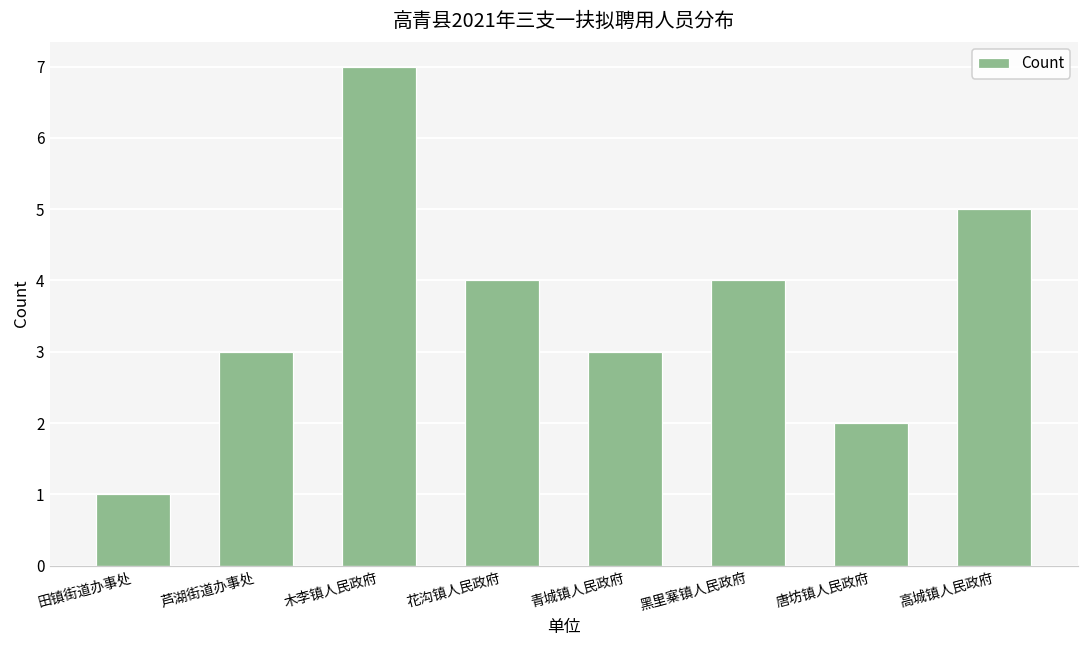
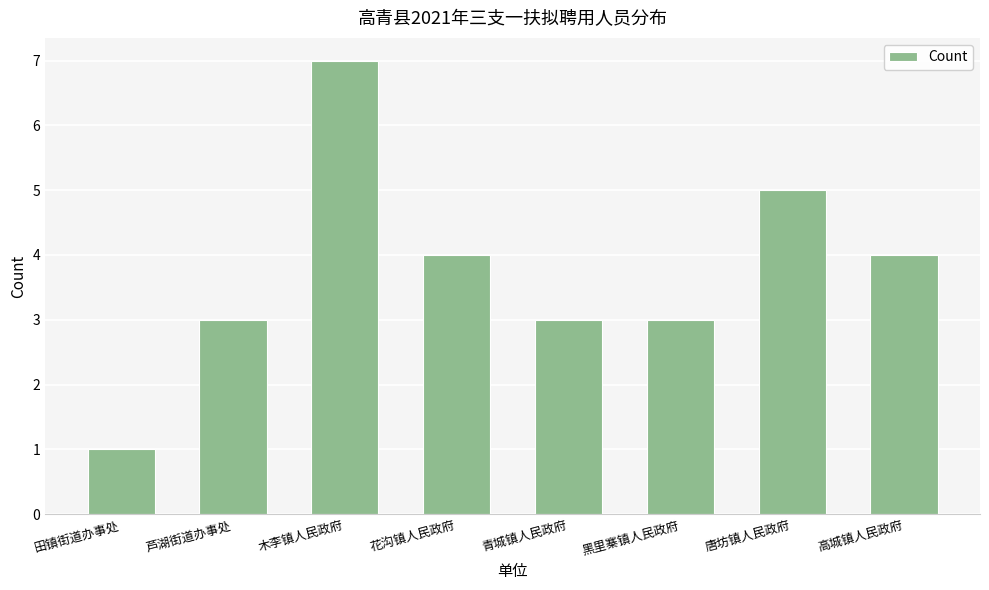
黑里寨镇人民政府: 4 -> 3
唐坊镇人民政府: 2 -> 5
高城镇人民政府: 5 -> 4
